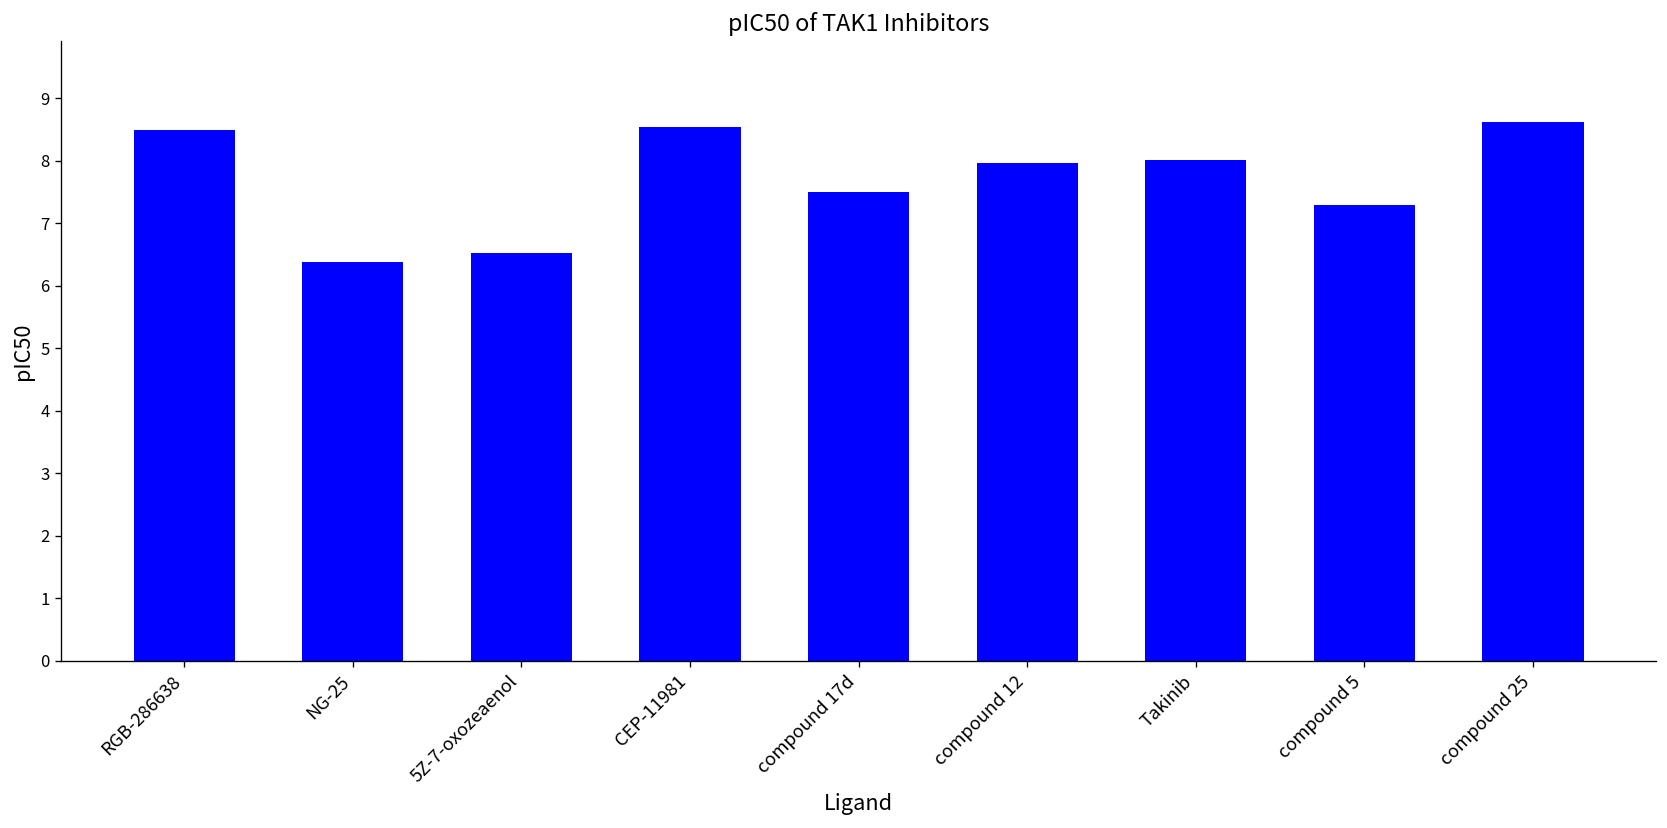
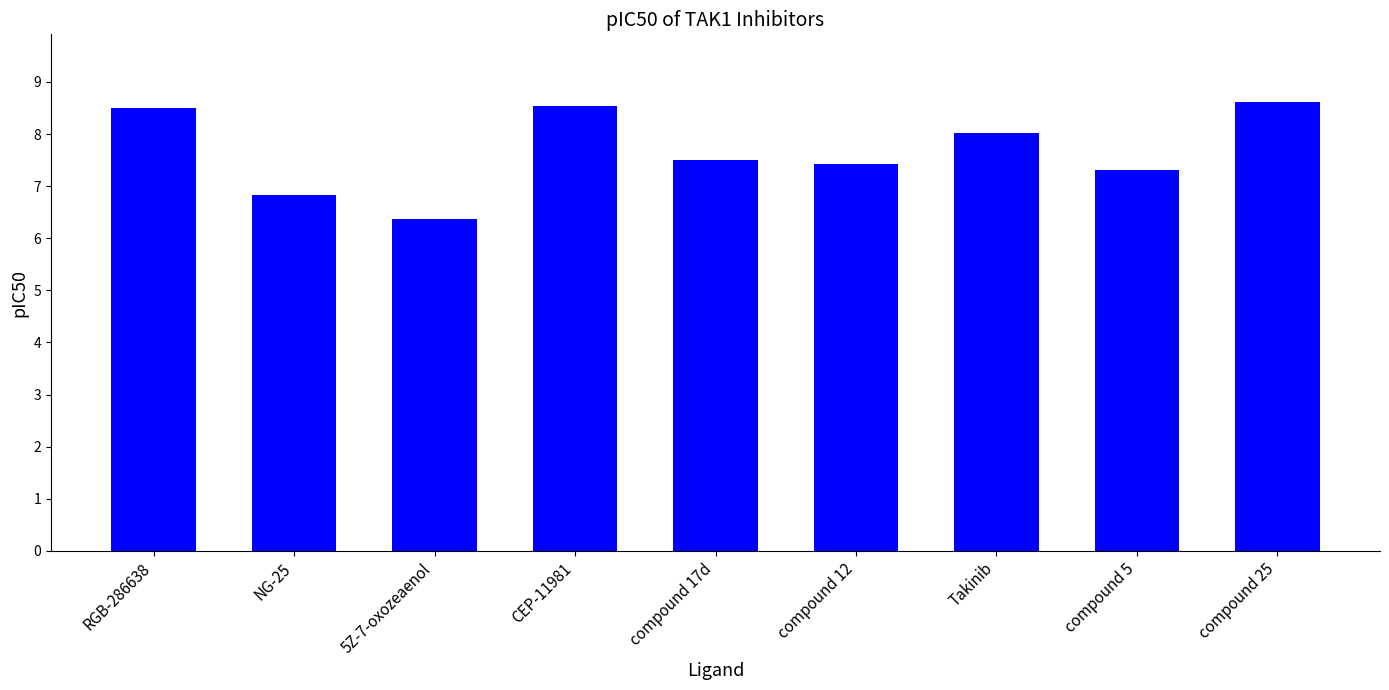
NG-25: 6.4 -> 6.8
5Z-7-oxozeaenol: 6.5 -> 6.4
compound 12: 8.0 -> 7.4
